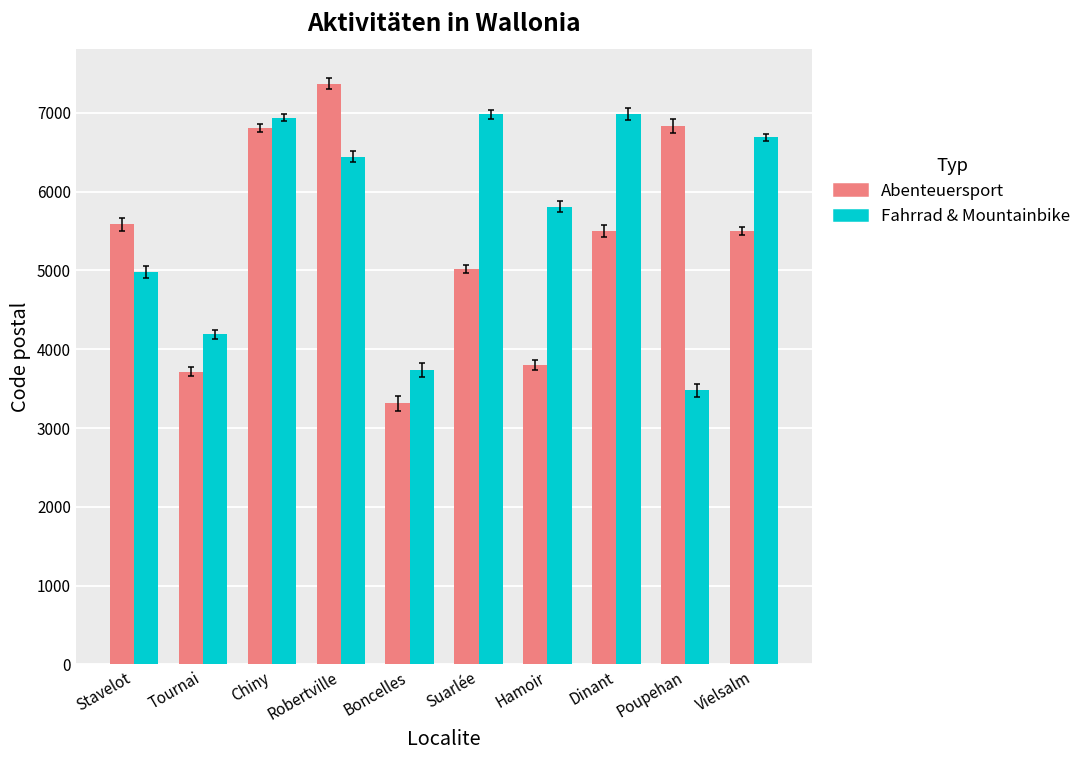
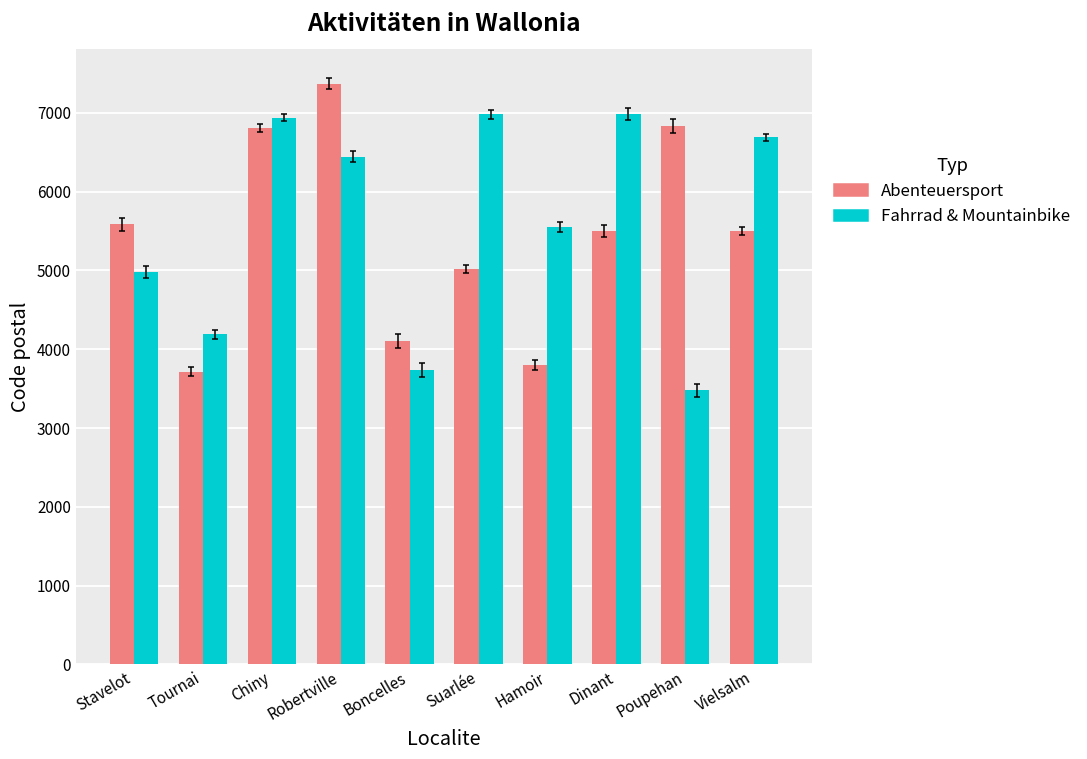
Abenteuersport, Boncelles: 3300 -> 4100
Fahrrad & Mountainbike, Hamoir: 5800 -> 5600
